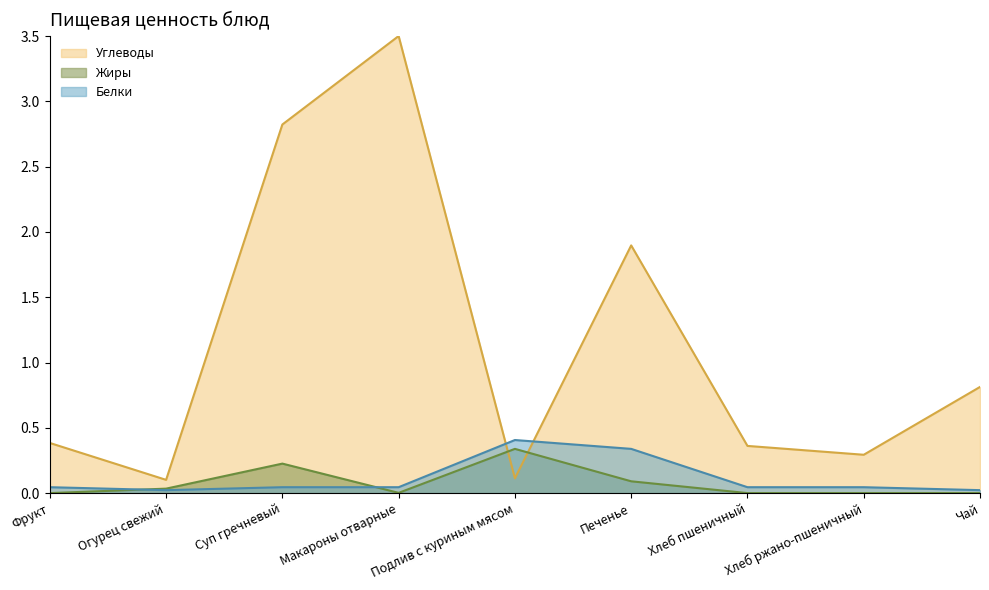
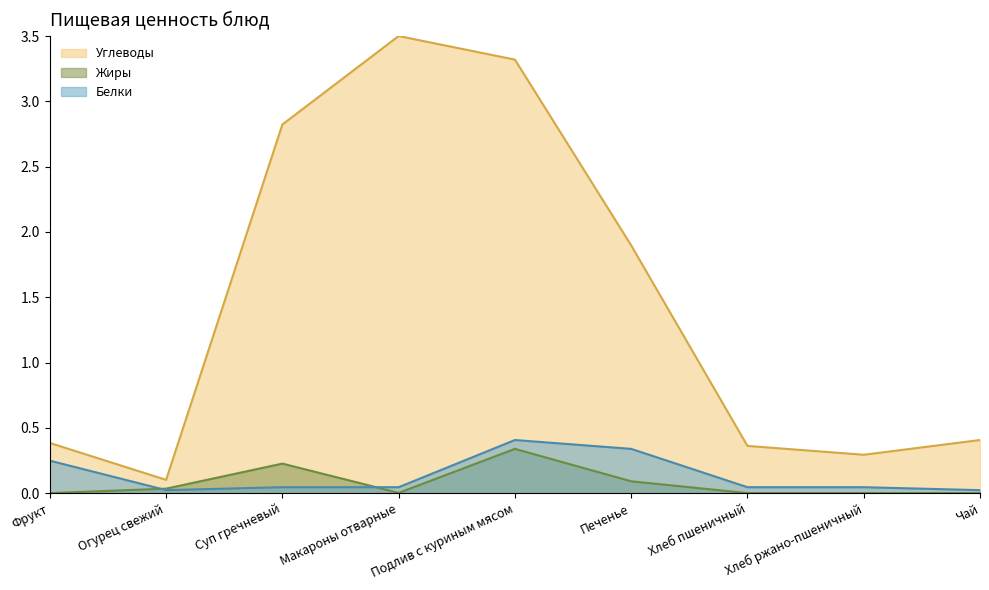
Белки, Фрукт: 0.05 -> 0.25
Углеводы, Подлив с куриным мясом: 0.11 -> 3.32
Углеводы, Чай: 0.81 -> 0.41
